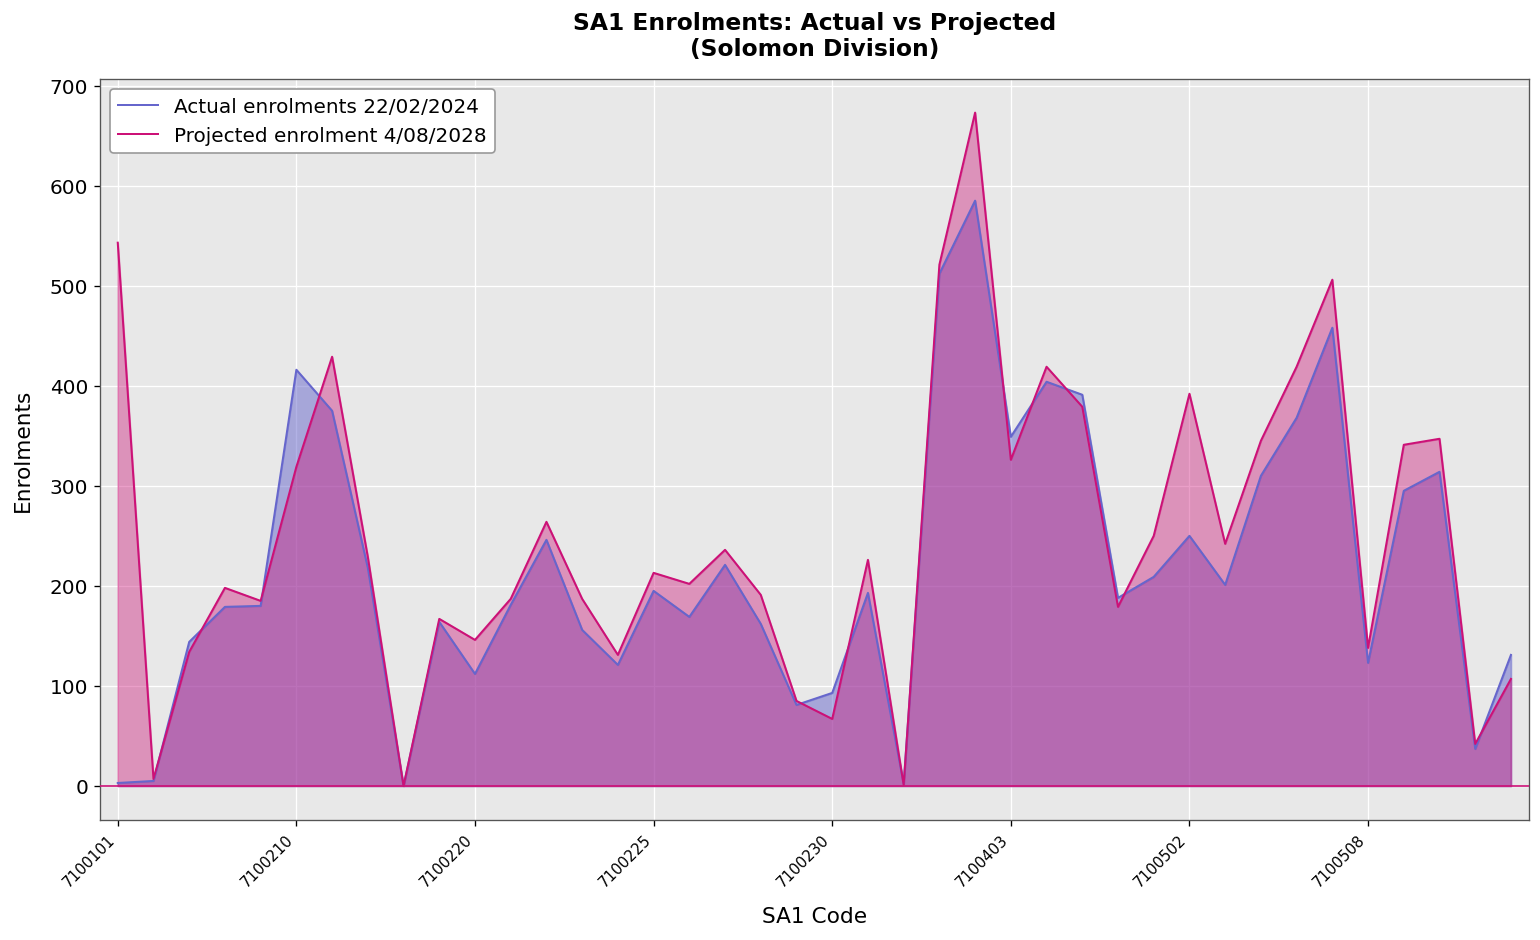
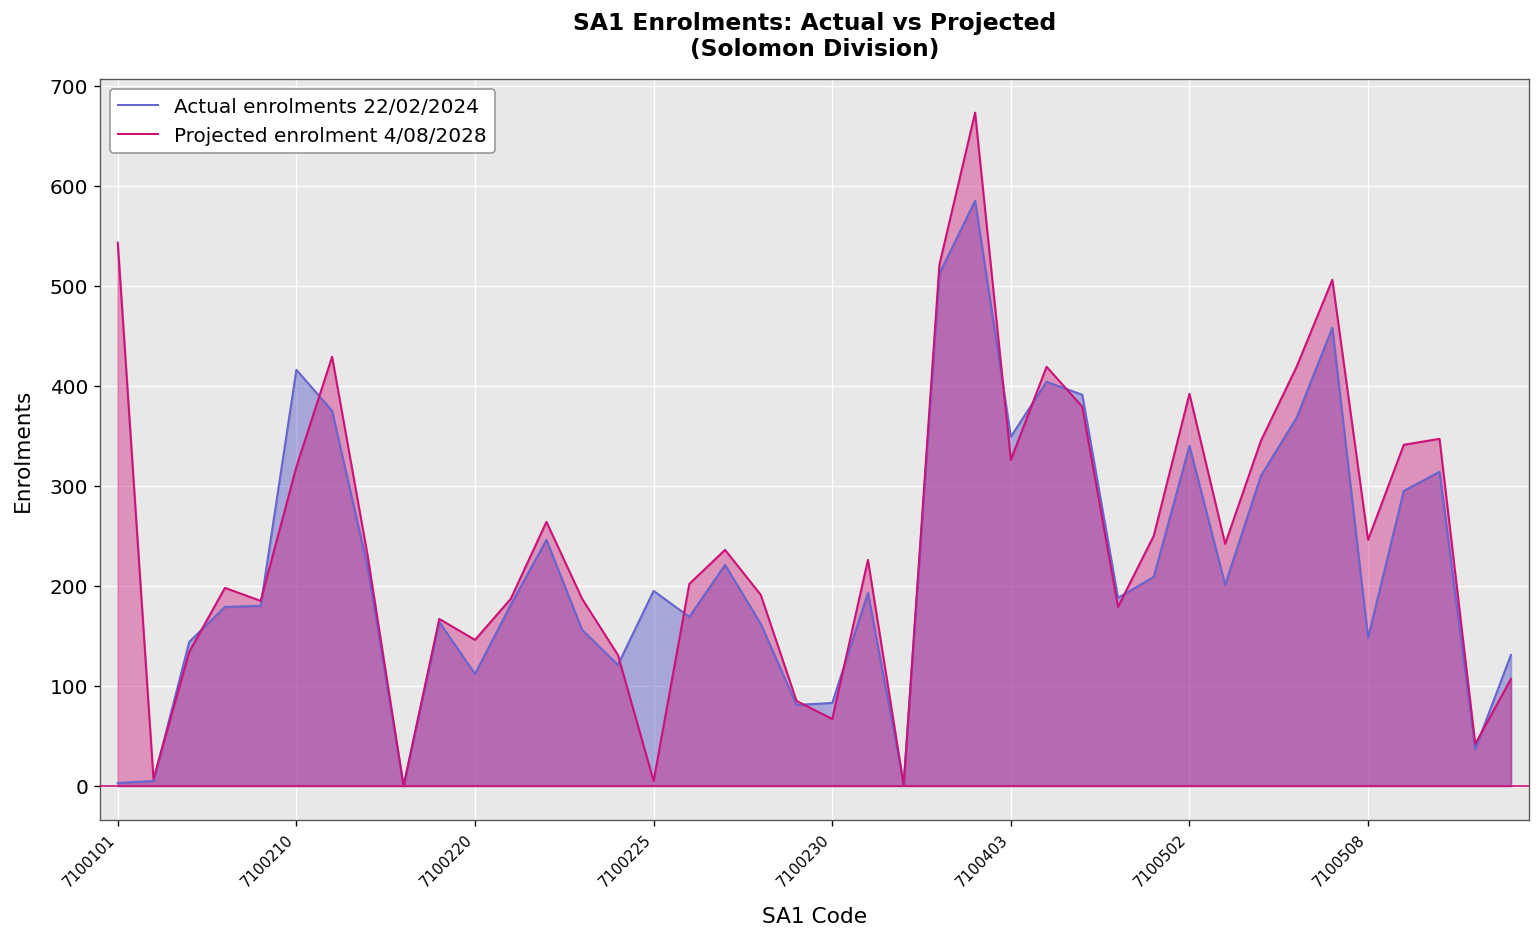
Projected enrolment 4/08/2028, 7100225: 210 -> 10
Actual enrolments 22/02/2024, 7100230: 90 -> 80
Actual enrolments 22/02/2024, 7100502: 250 -> 340
Actual enrolments 22/02/2024, 7100508: 120 -> 150
Projected enrolment 4/08/2028, 7100508: 140 -> 250
